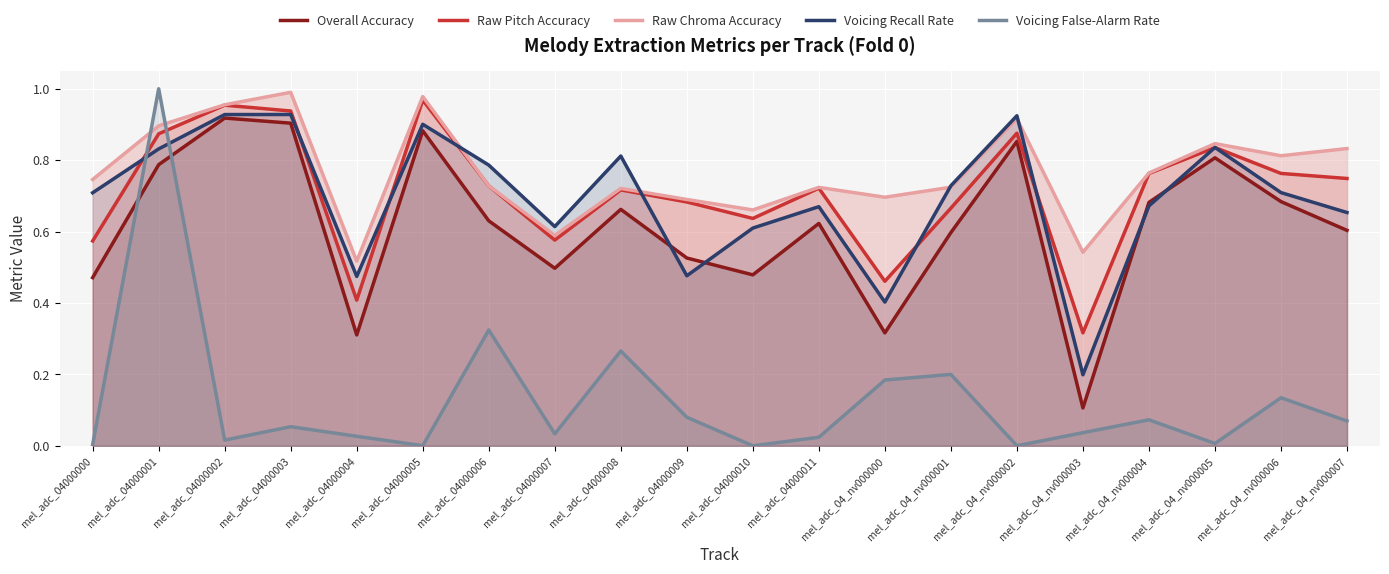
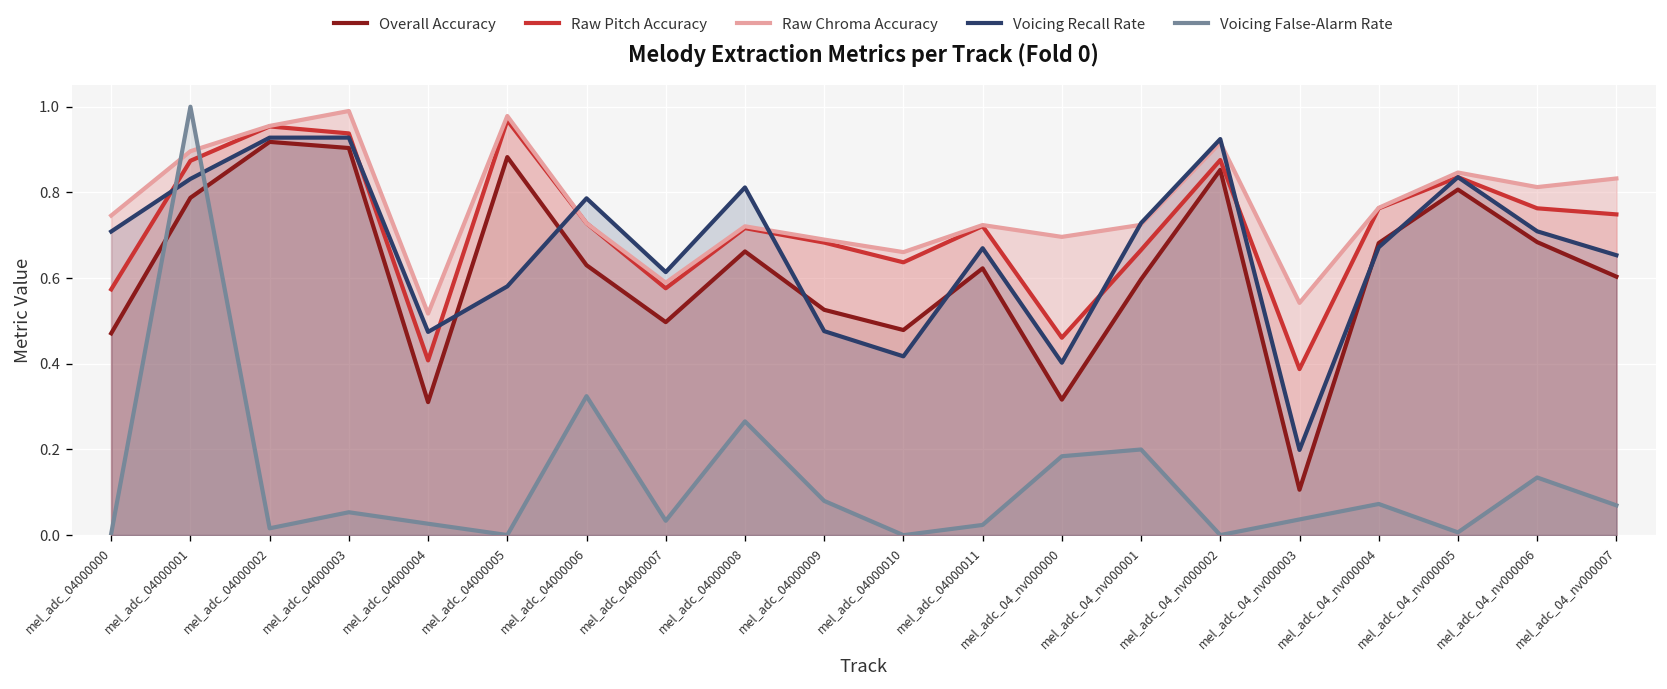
Voicing Recall Rate, mel_adc_04000005: 0.90 -> 0.58
Voicing Recall Rate, mel_adc_04000010: 0.61 -> 0.42
Raw Pitch Accuracy, mel_adc_04_nv000003: 0.32 -> 0.39
